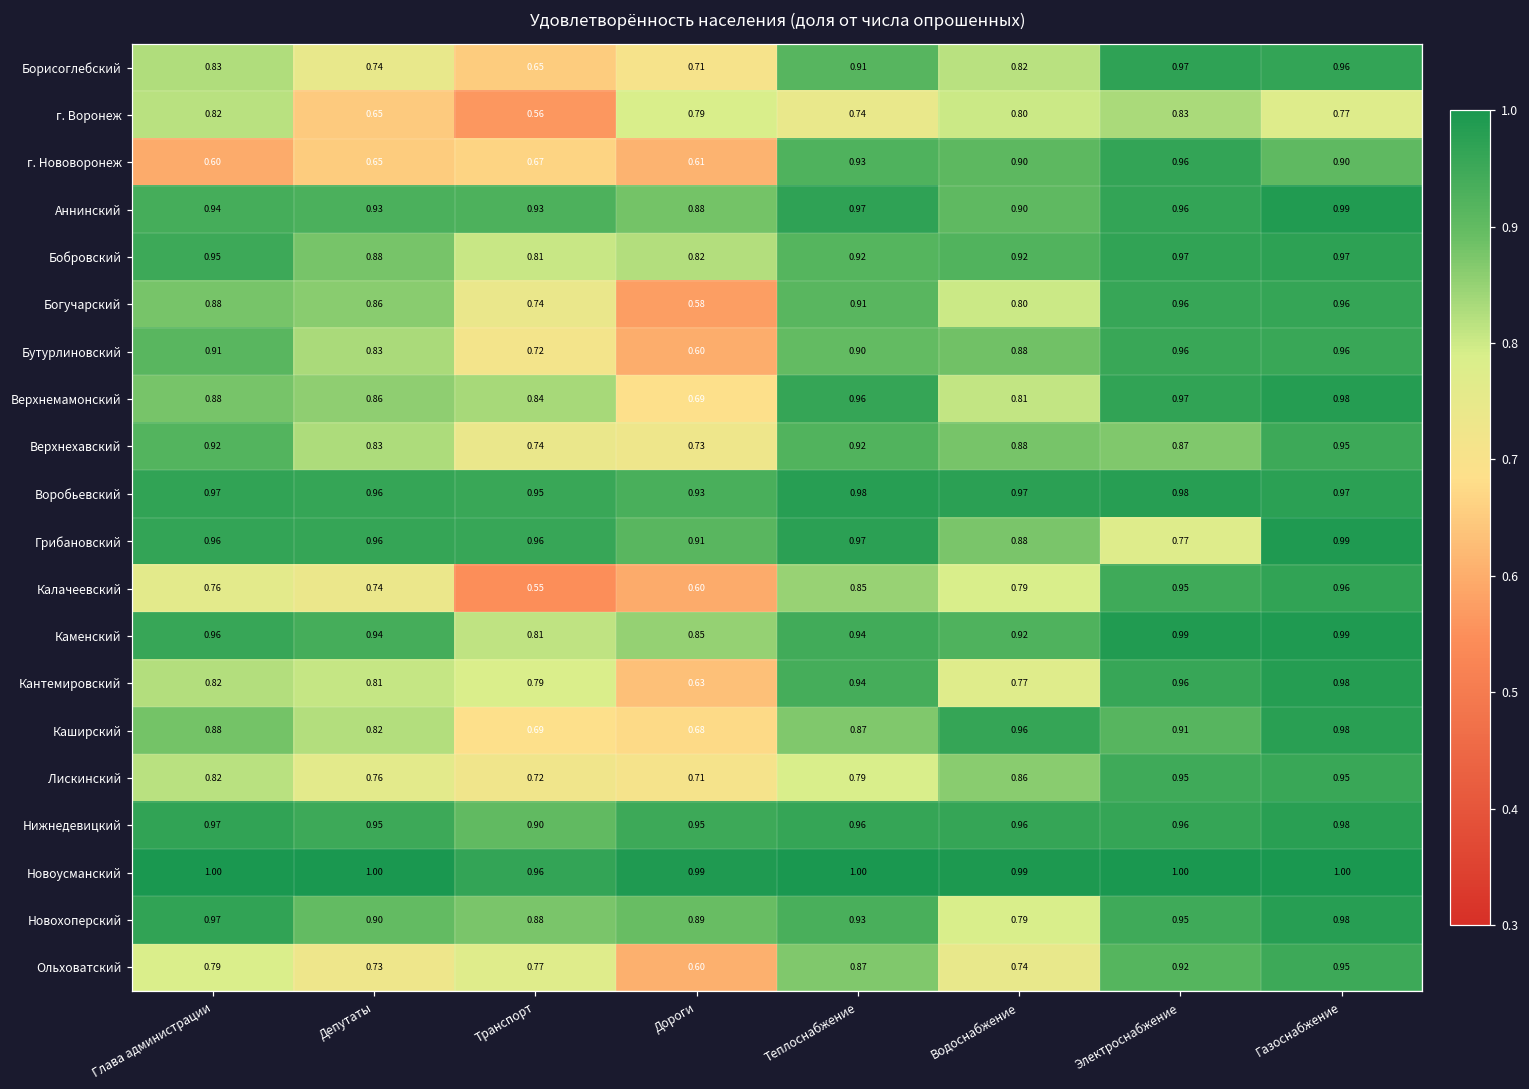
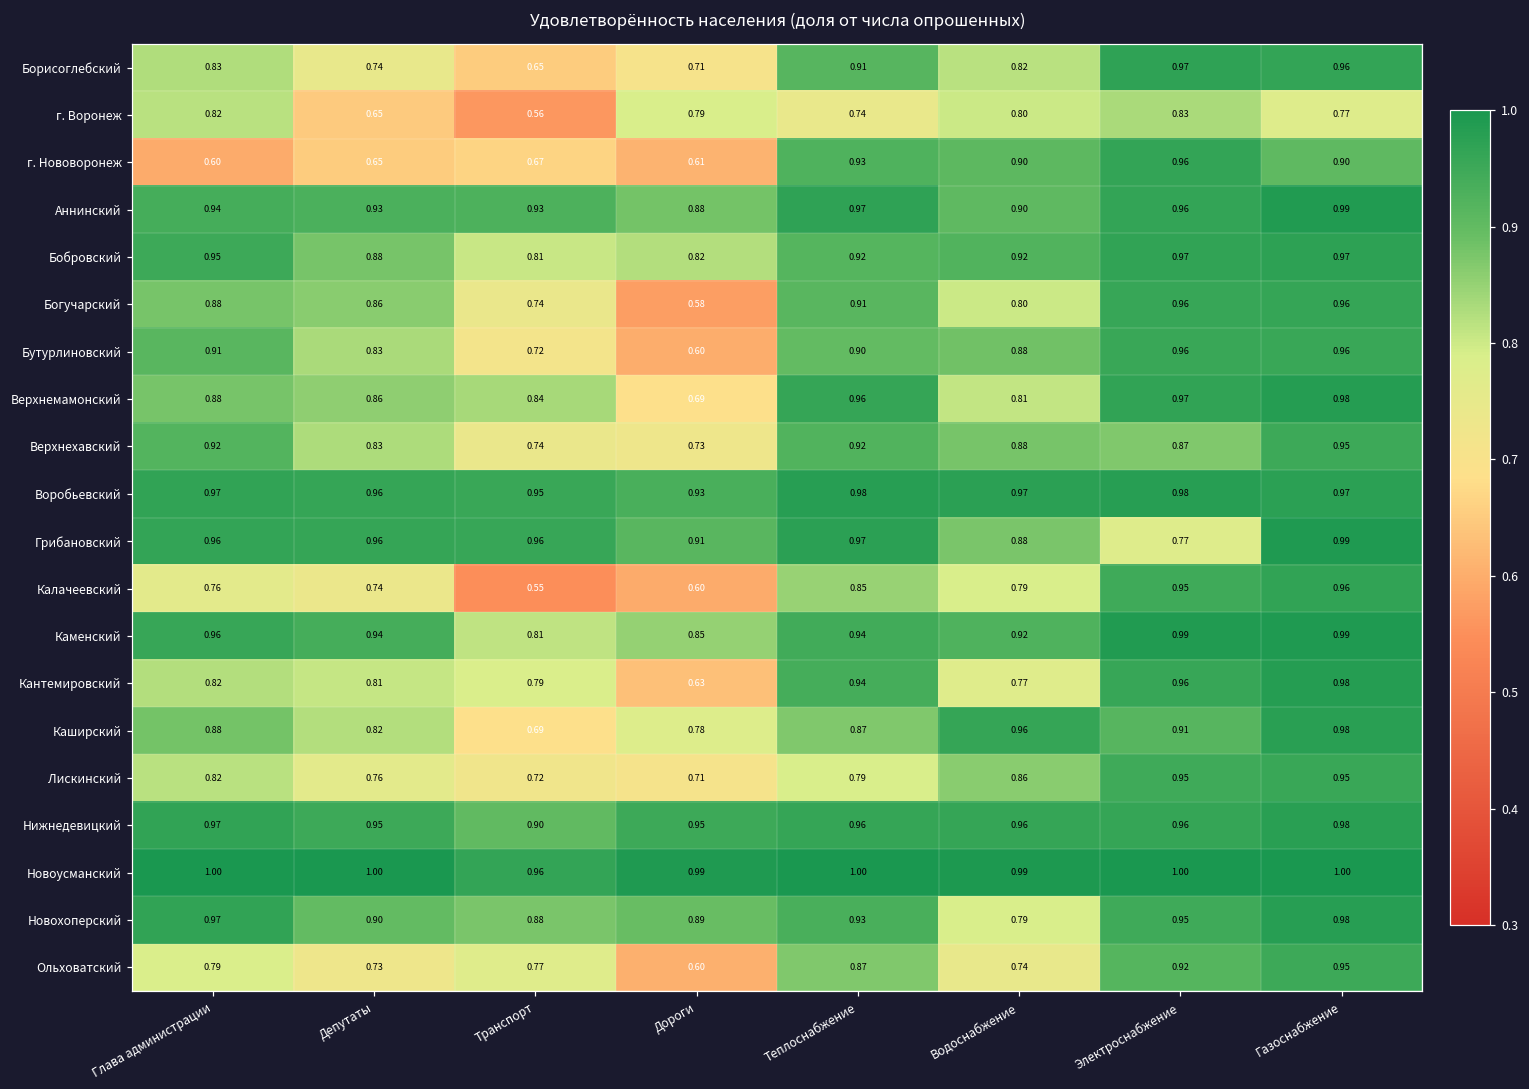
Каширский, Дороги: 0.68 -> 0.78
